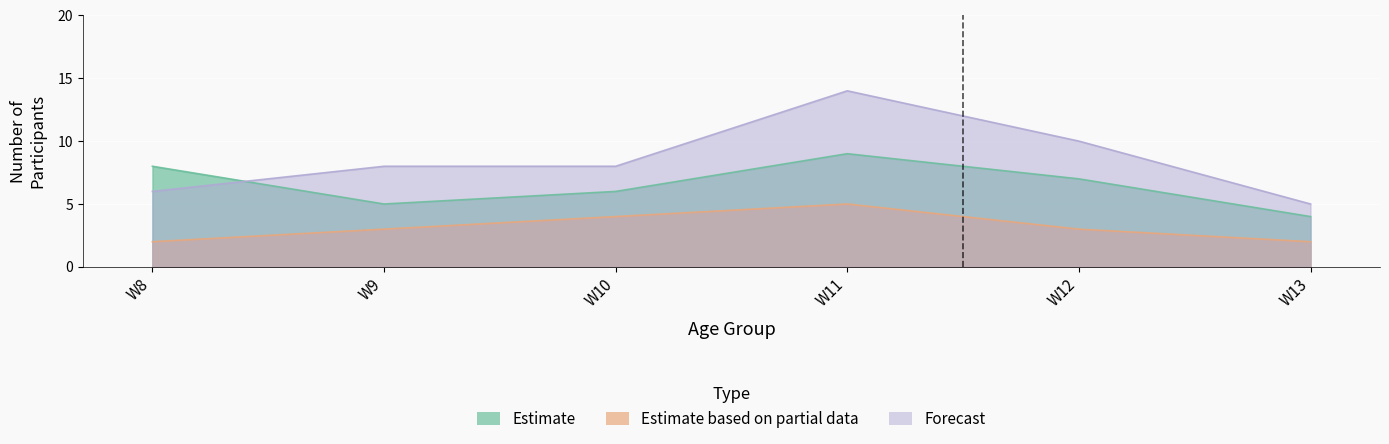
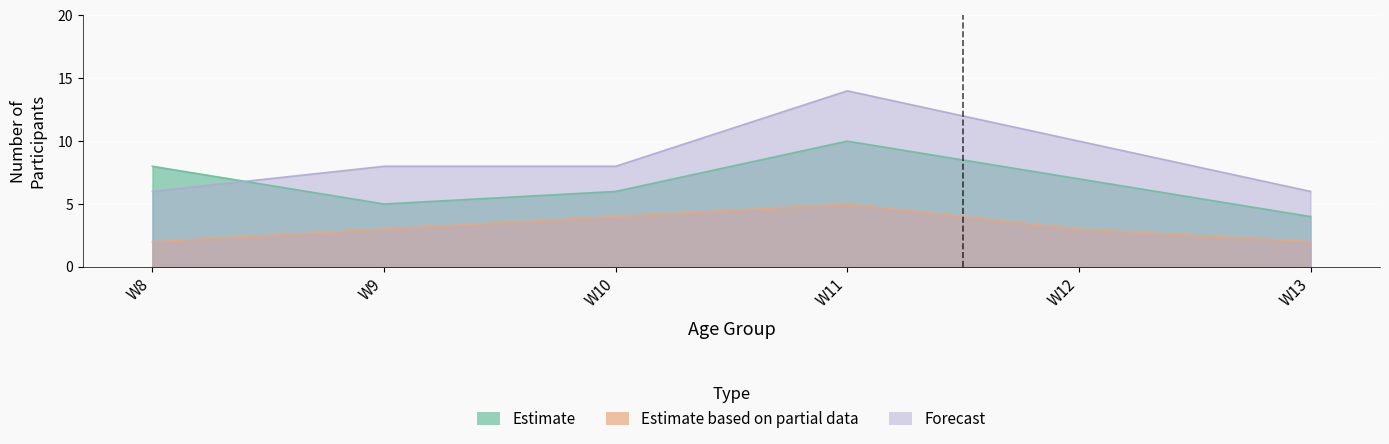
Estimate, W11: 9 -> 10
Forecast, W13: 5 -> 6
